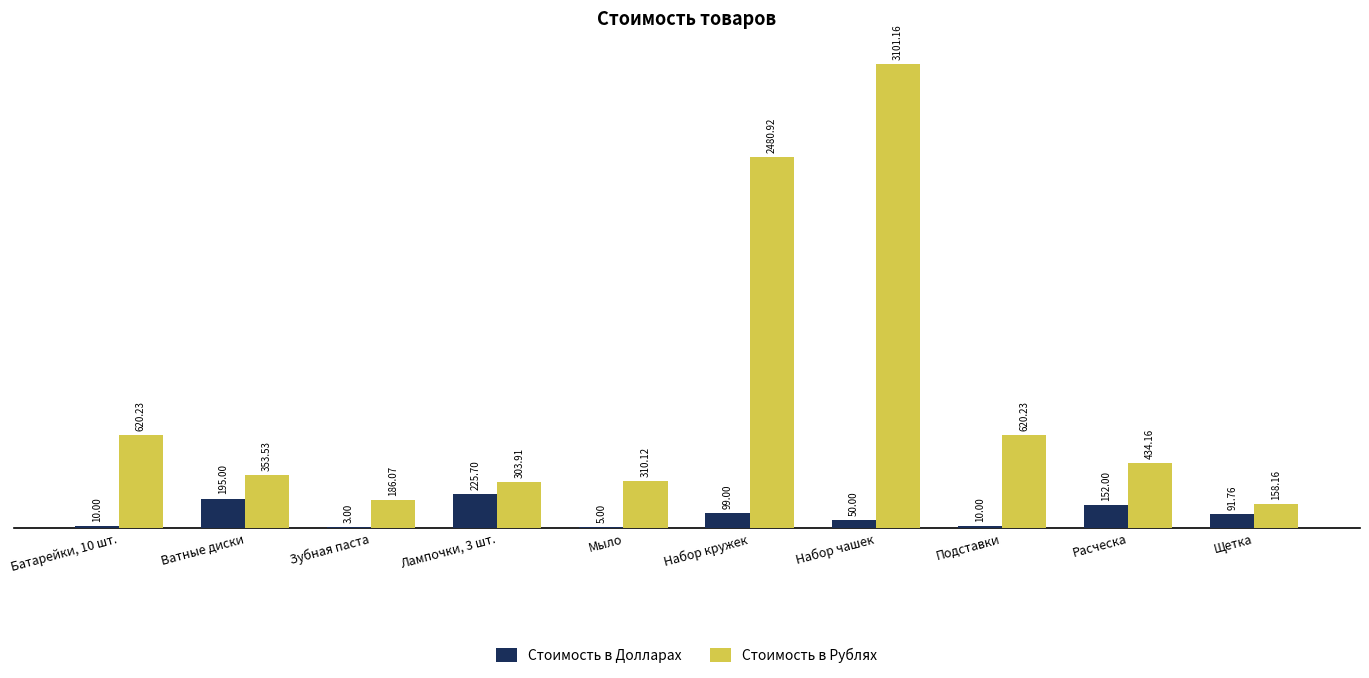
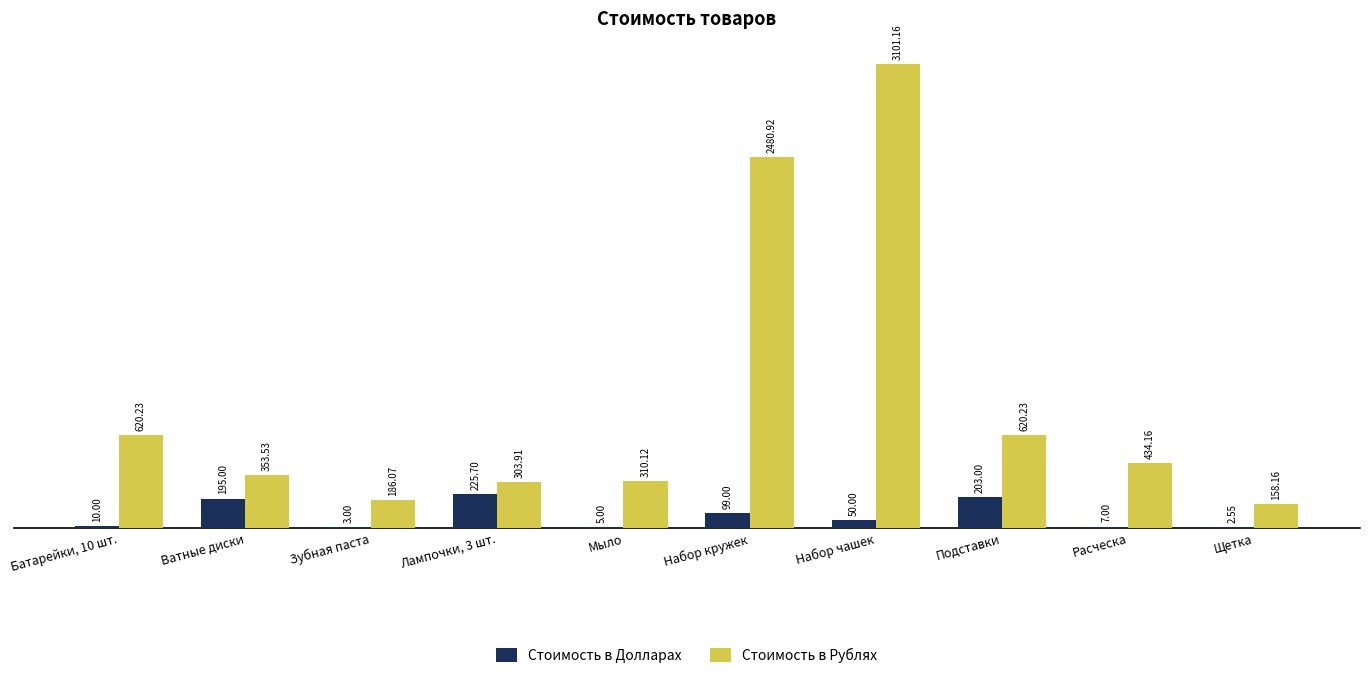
Стоимость в Долларах, Подставки: 10.00 -> 203.00
Стоимость в Долларах, Расческа: 152.00 -> 7.00
Стоимость в Долларах, Щетка: 91.76 -> 2.55
